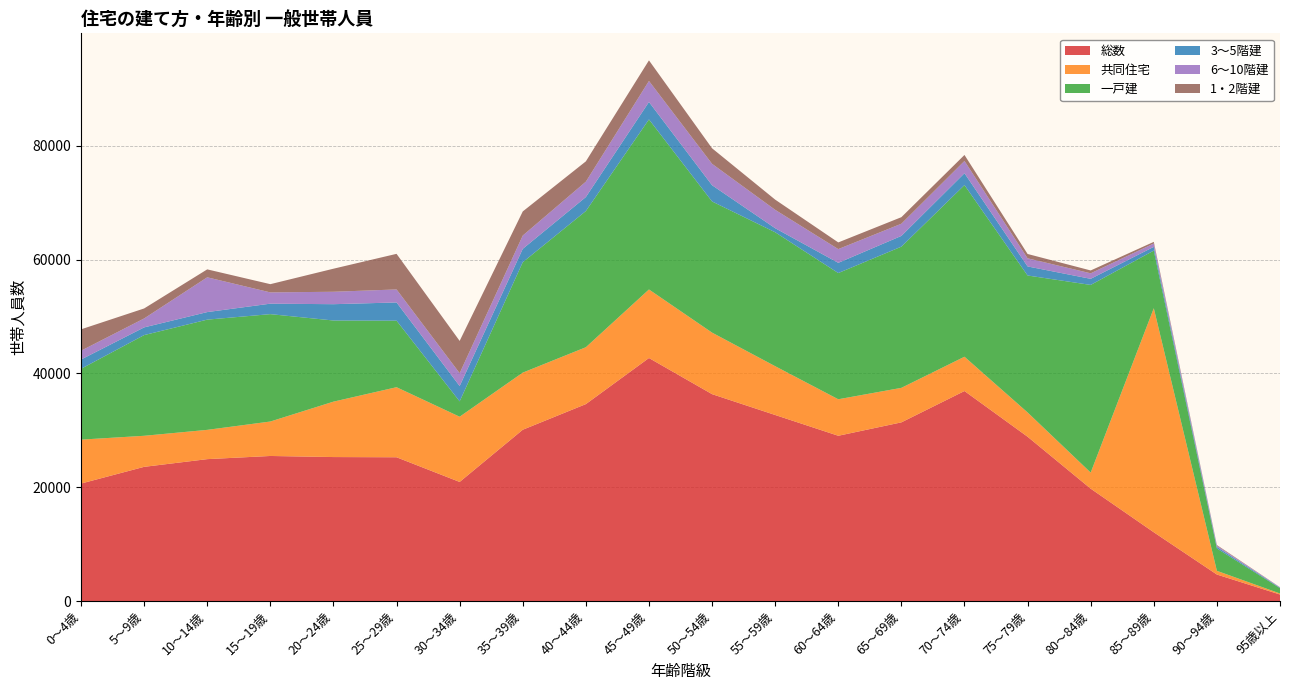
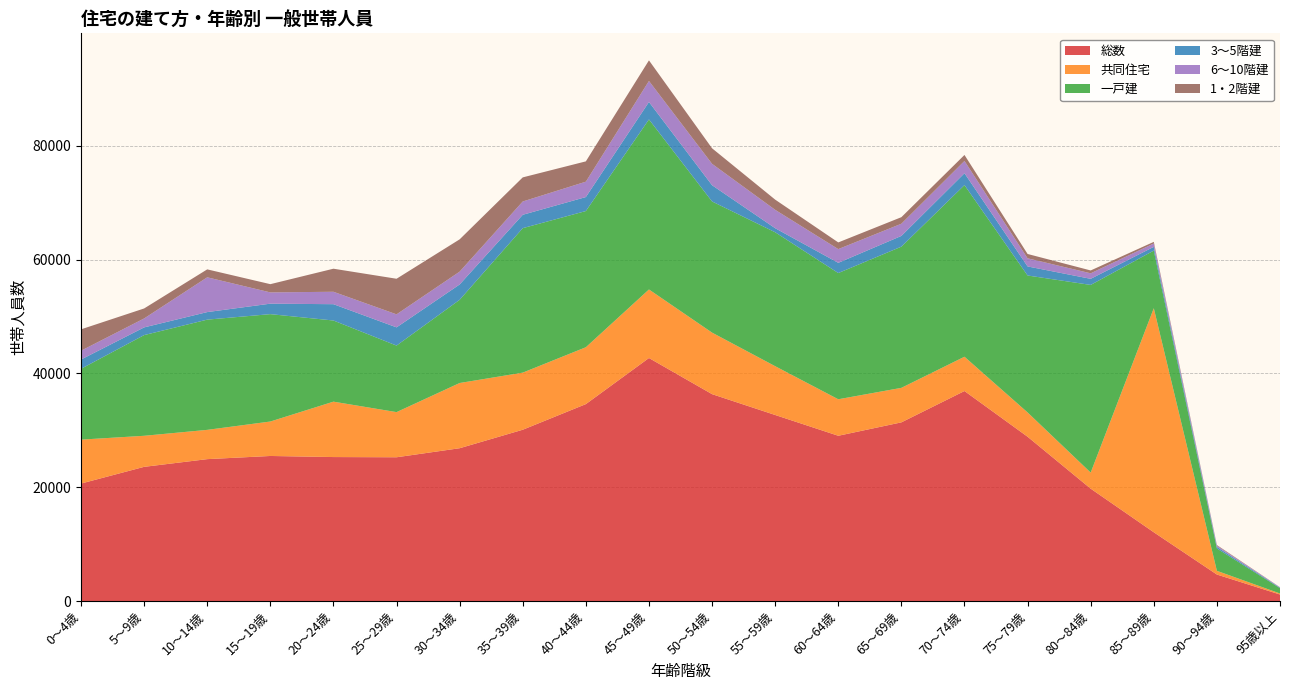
共同住宅, 25～29歳: 12000 -> 8000
総数, 30～34歳: 21000 -> 27000
一戸建, 30～34歳: 3000 -> 15000
一戸建, 35～39歳: 19000 -> 25000
